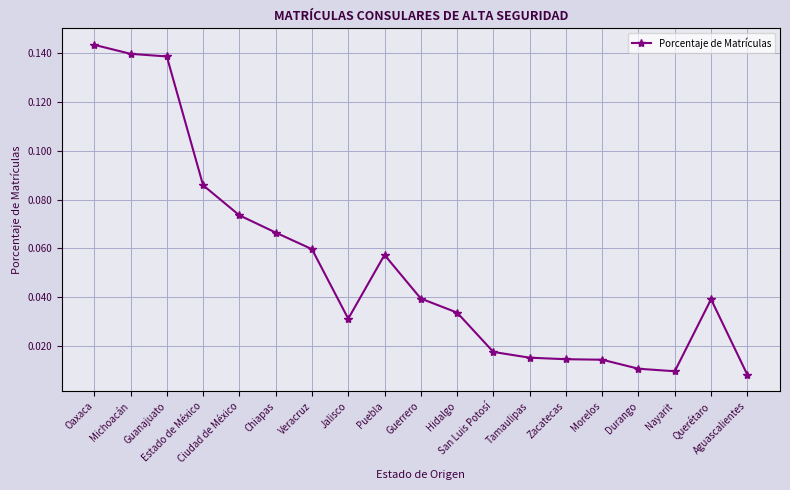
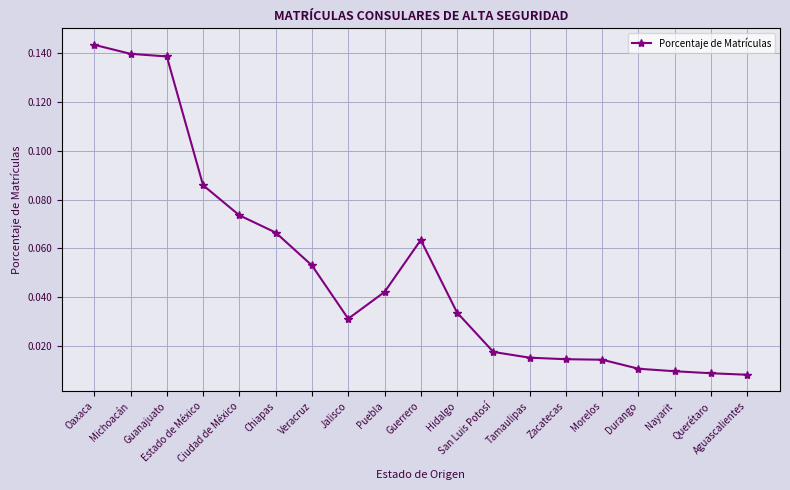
Veracruz: 0.060 -> 0.053
Puebla: 0.057 -> 0.042
Guerrero: 0.039 -> 0.063
Querétaro: 0.039 -> 0.009
